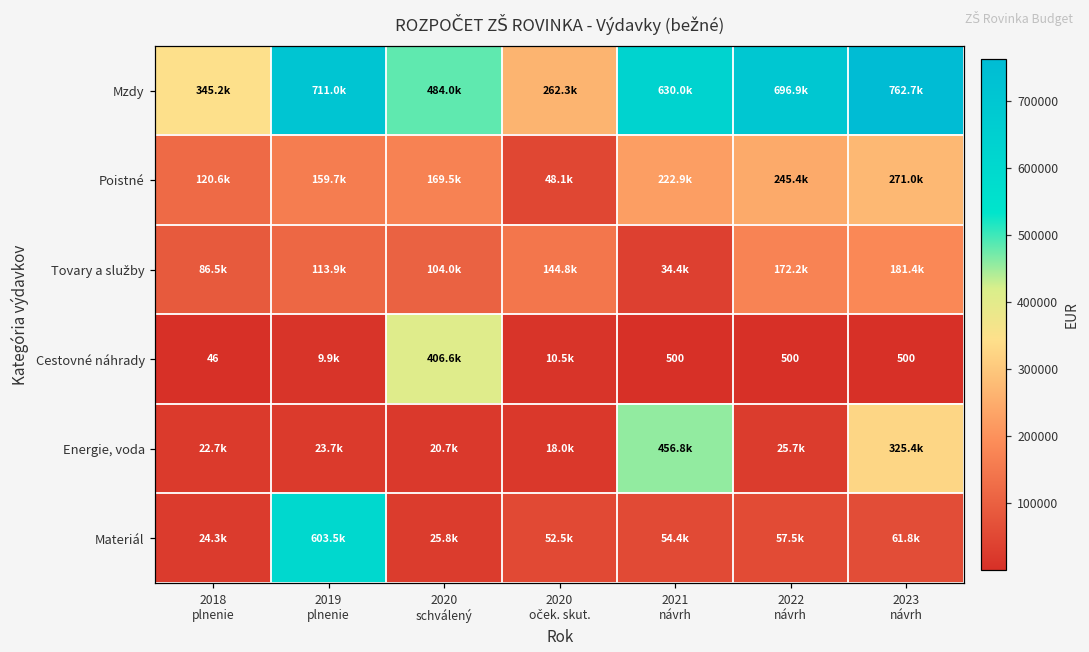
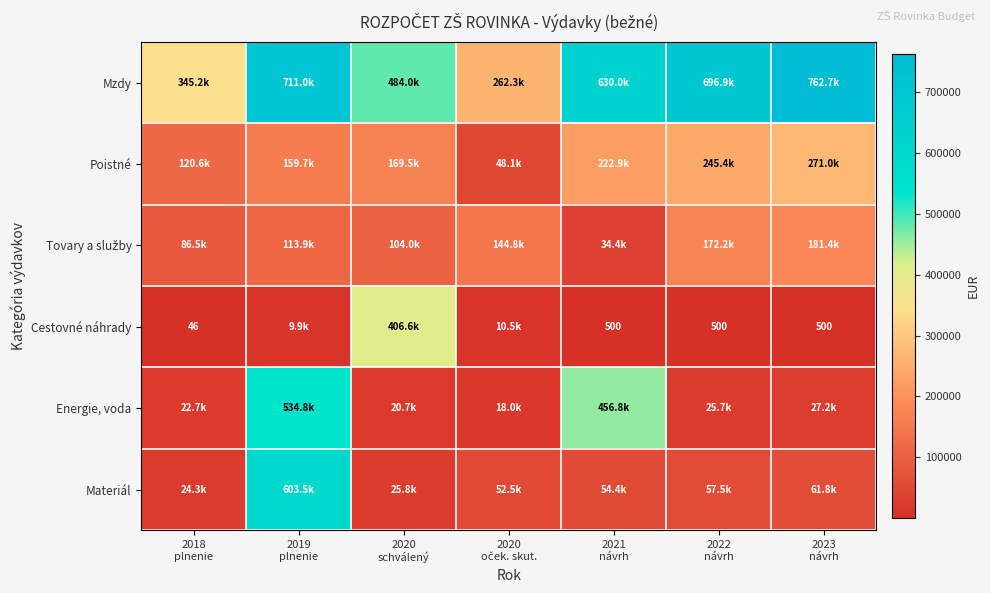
Energie, voda, 2019 plnenie: 23.7k -> 534.8k
Energie, voda, 2023 návrh: 325.4k -> 27.2k
